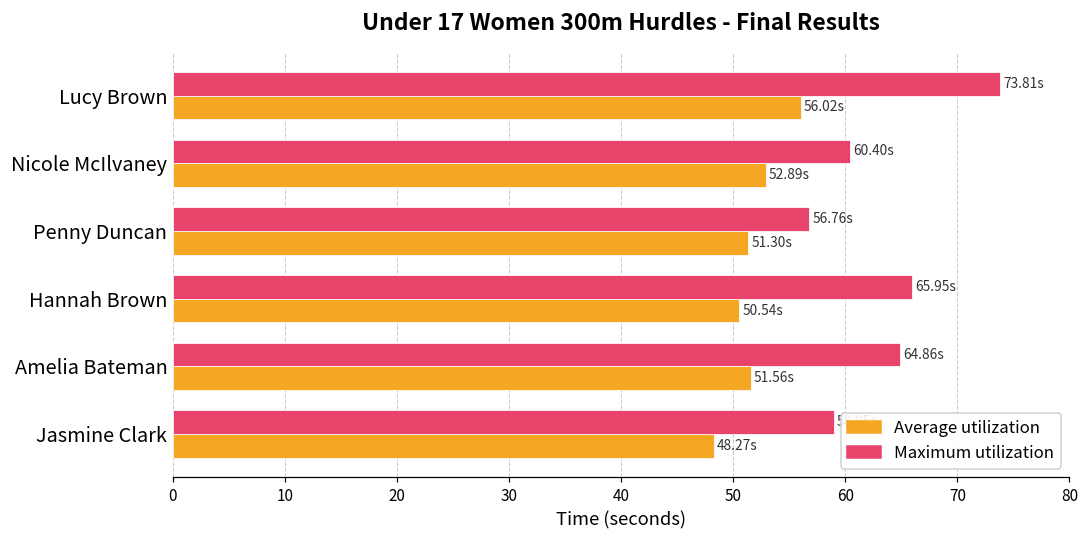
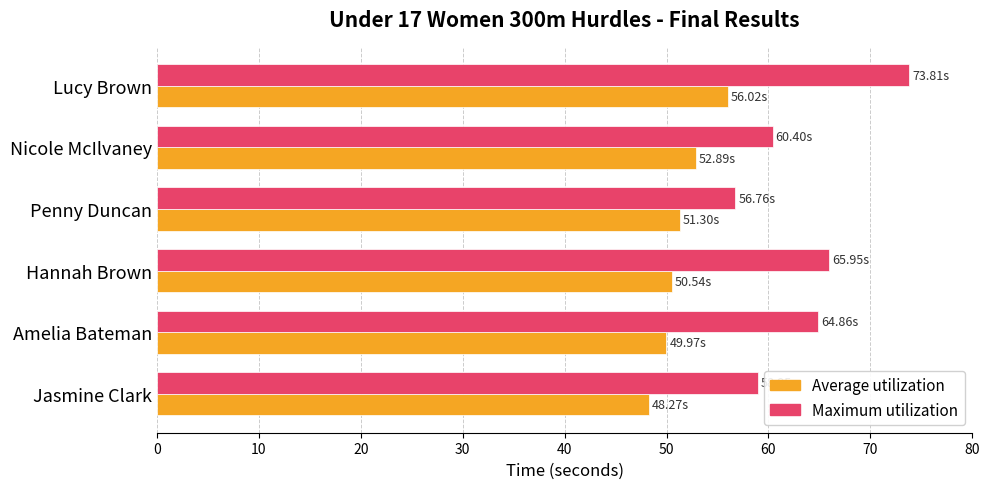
Average utilization, Amelia Bateman: 51.56s -> 49.97s
